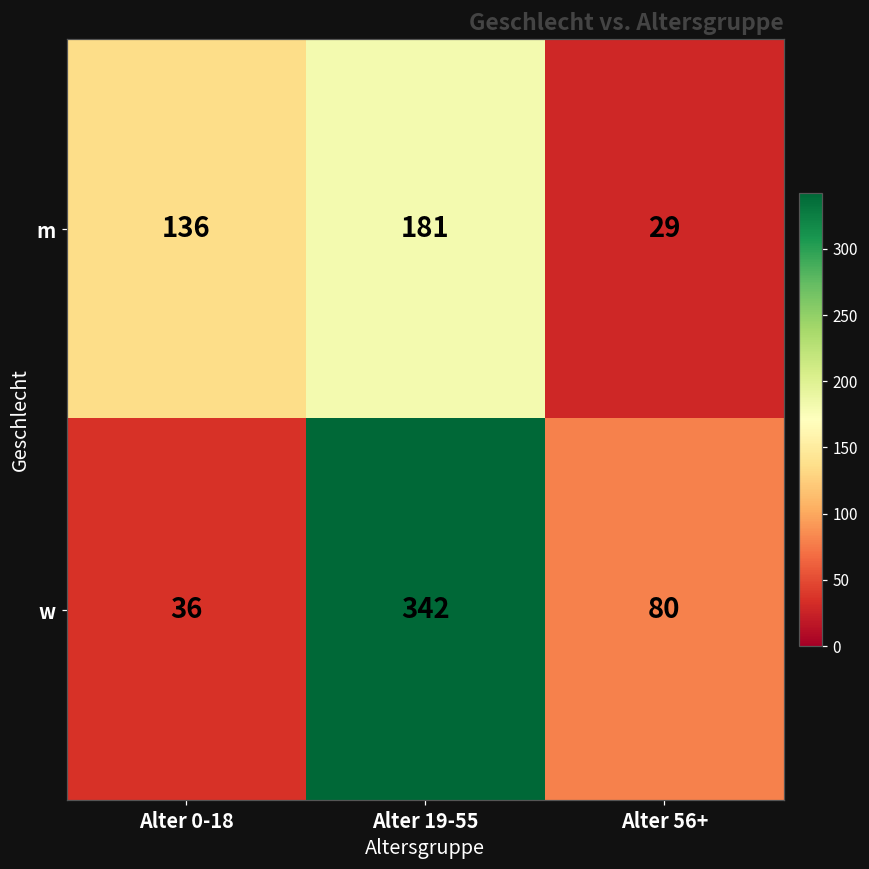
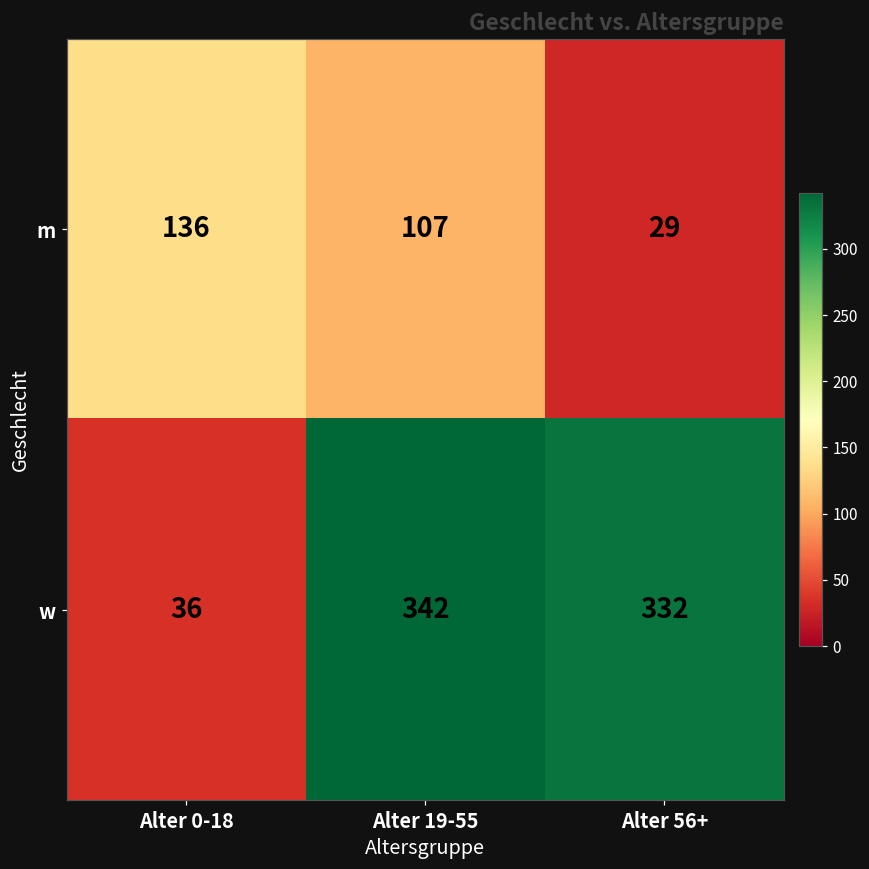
m, Alter 19-55: 181 -> 107
w, Alter 56+: 80 -> 332
